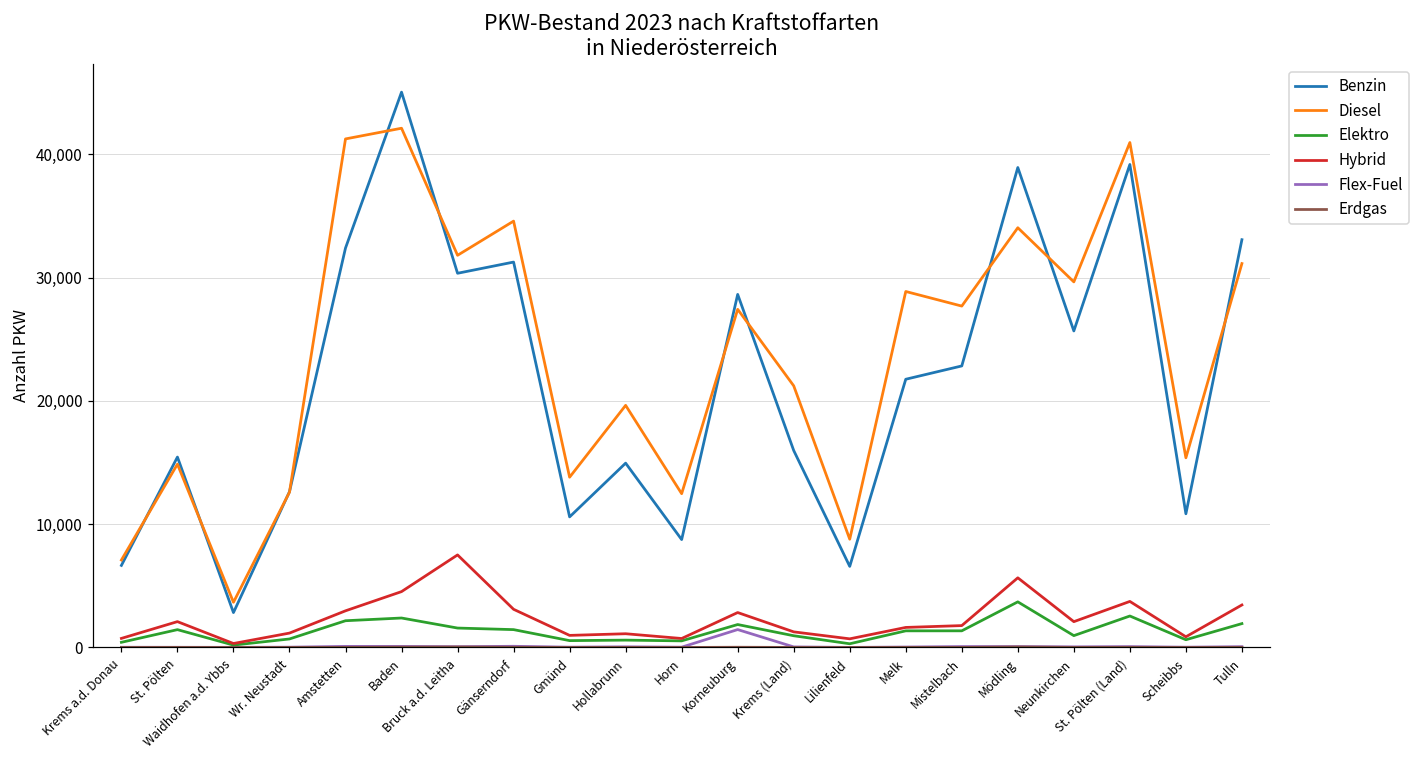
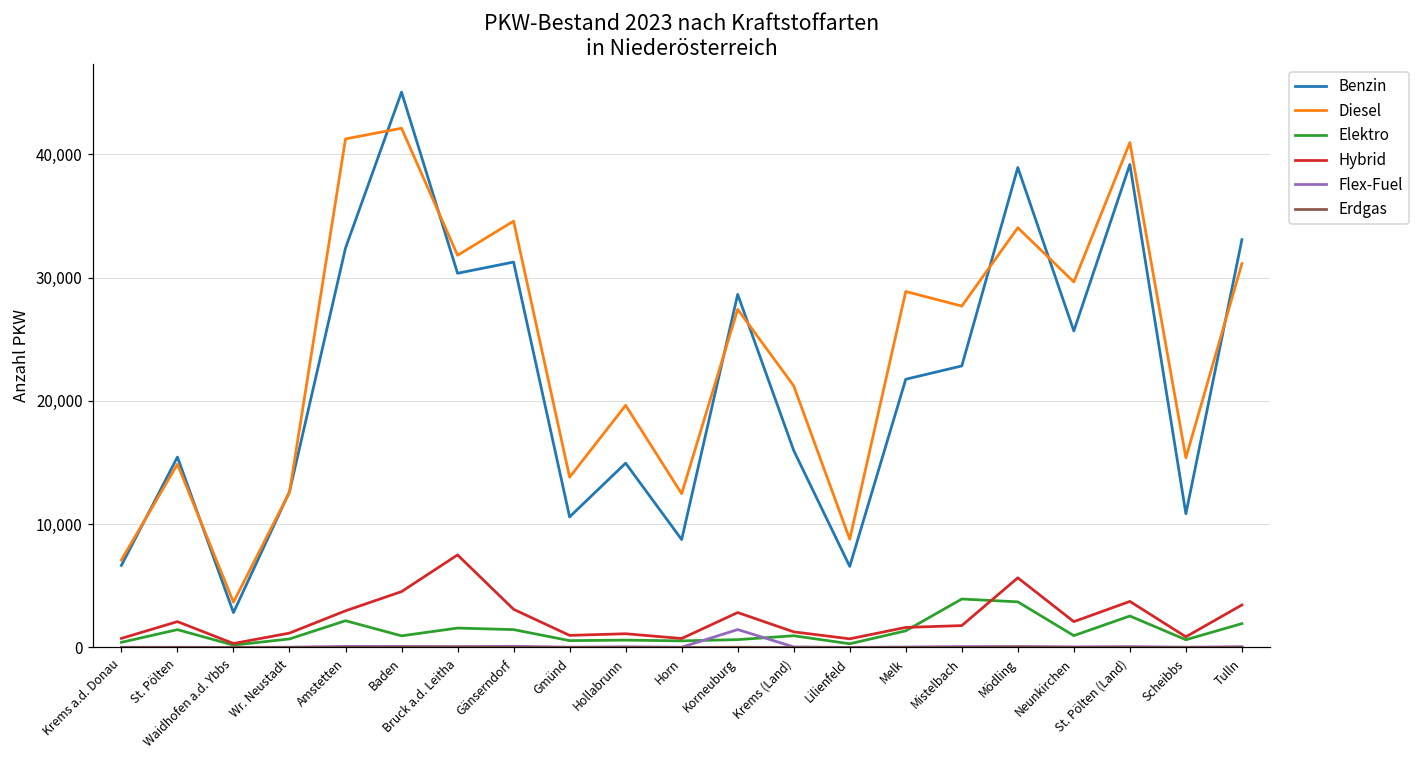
Elektro, Baden: 2,400 -> 900
Elektro, Korneuburg: 1,900 -> 600
Elektro, Mistelbach: 1,400 -> 3,900
